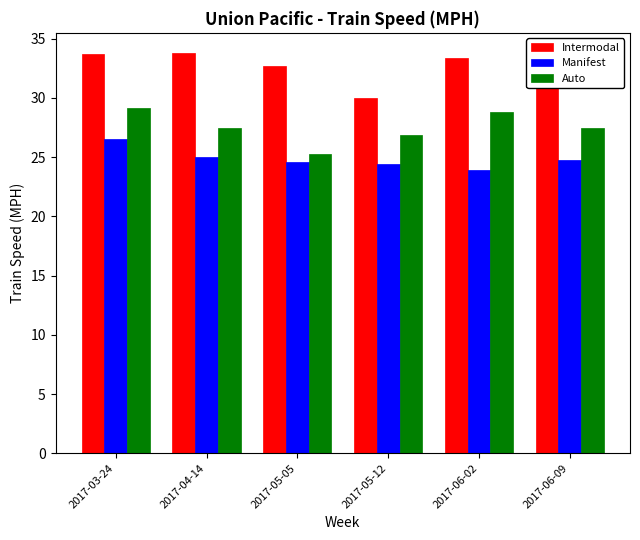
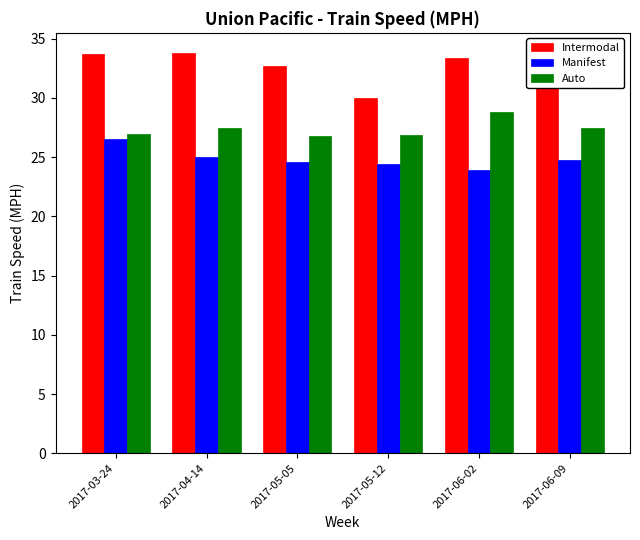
Auto, 2017-03-24: 29.1 -> 27.0
Auto, 2017-05-05: 25.3 -> 26.8
